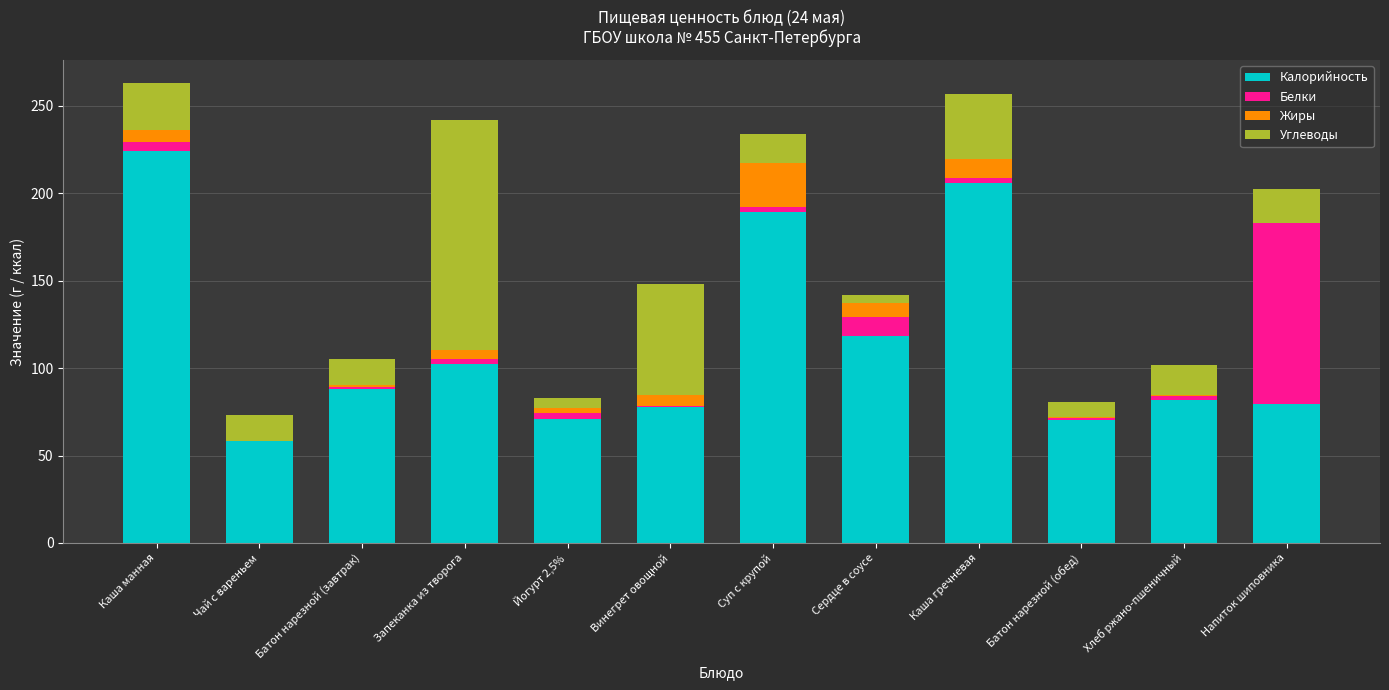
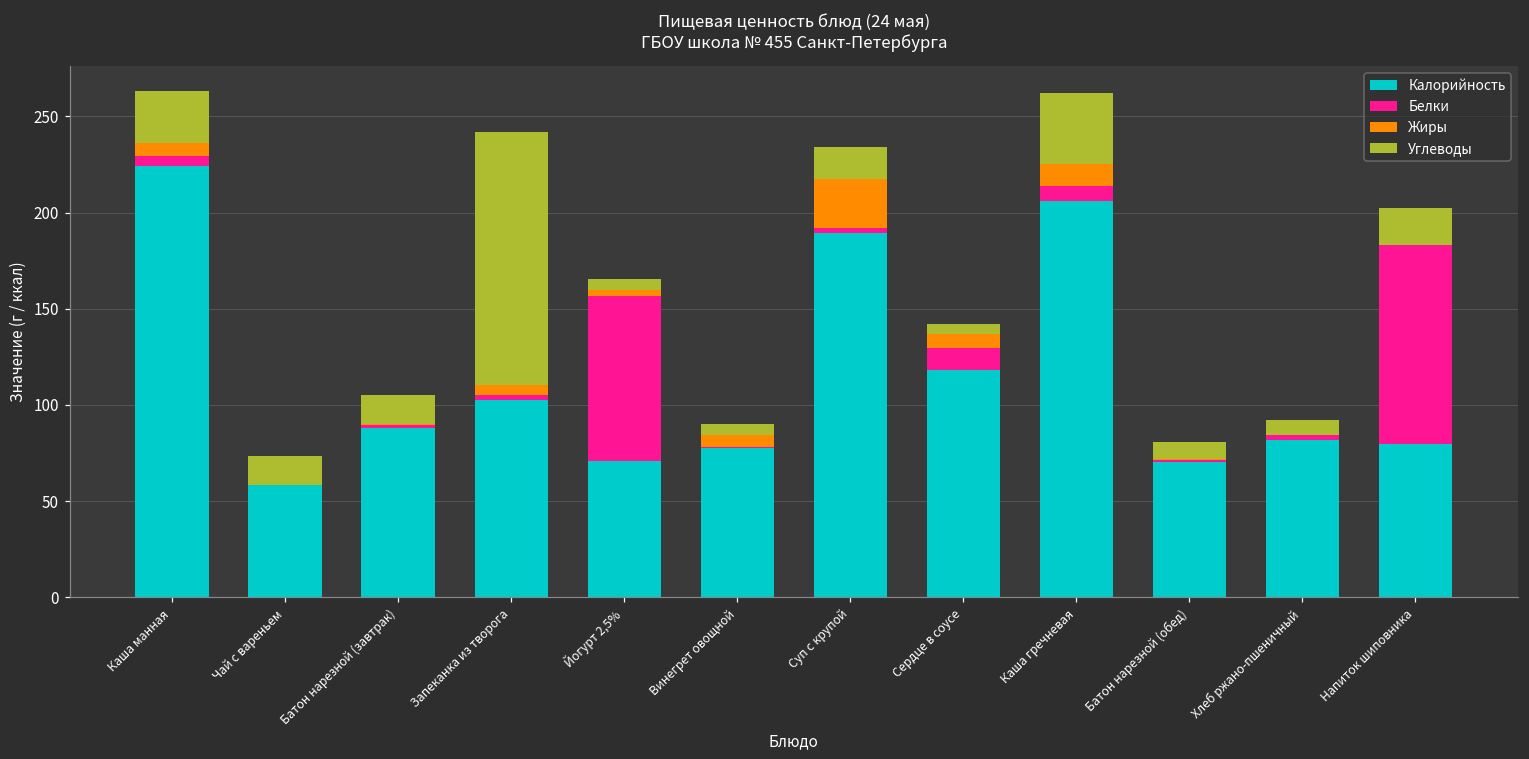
Белки, Йогурт 2,5%: 4 -> 86
Углеводы, Винегрет овощной: 64 -> 6
Белки, Каша гречневая: 3 -> 8
Углеводы, Хлеб ржано-пшеничный: 17 -> 8
